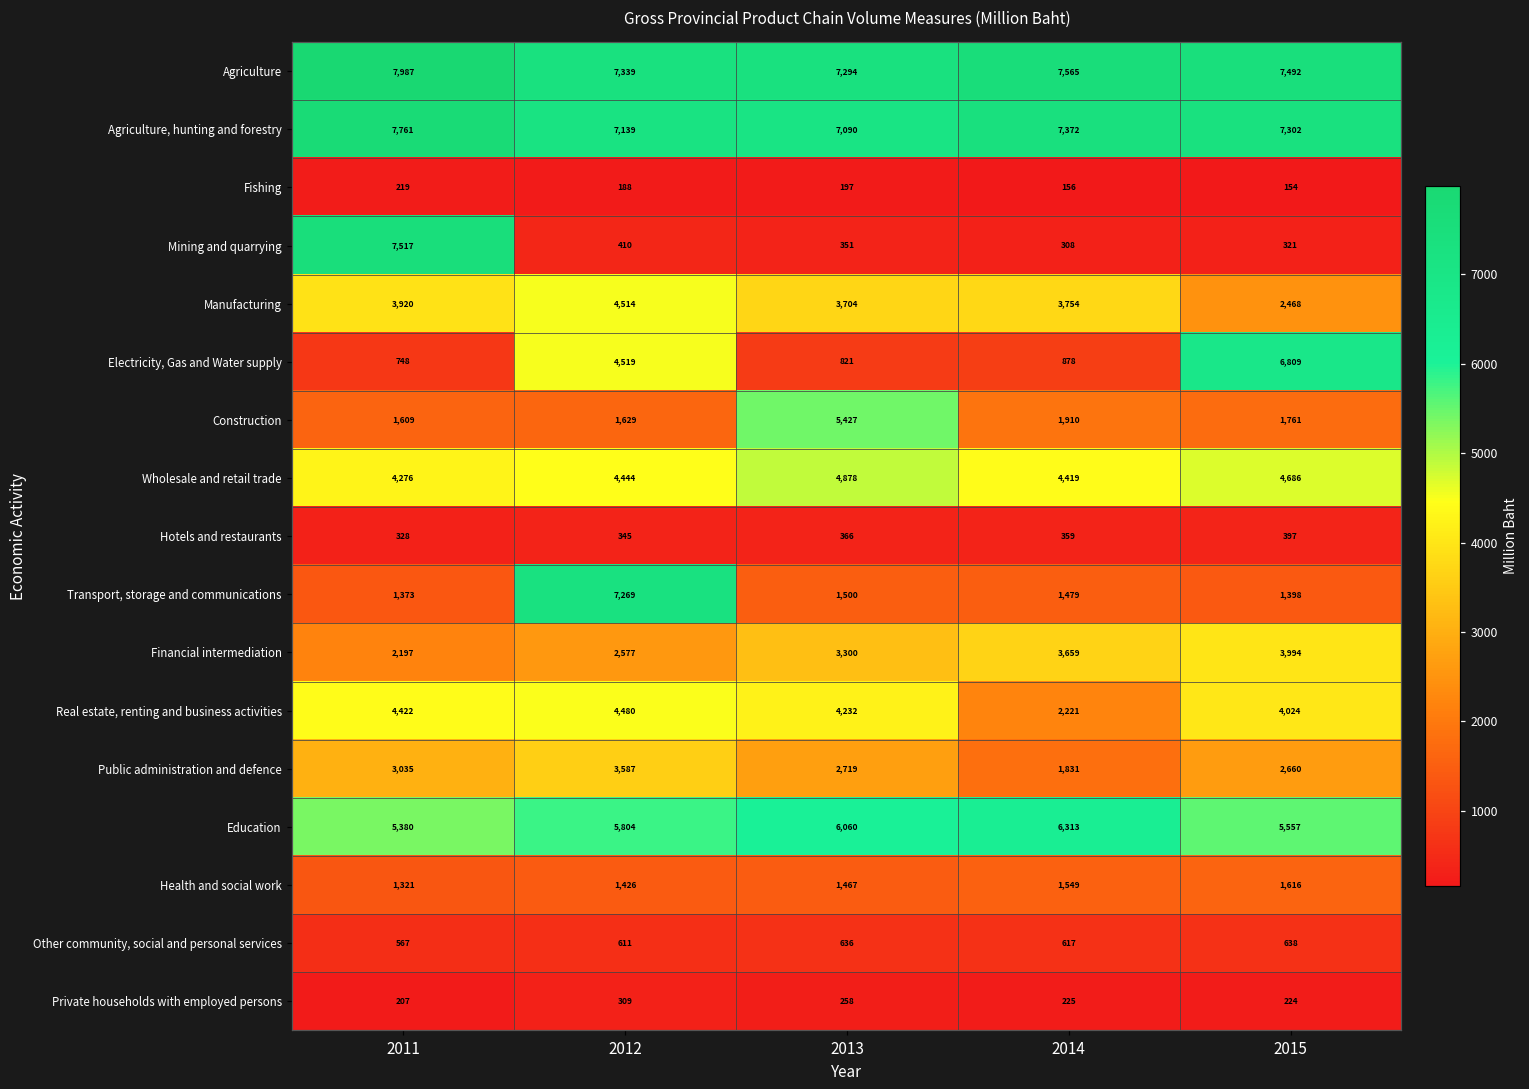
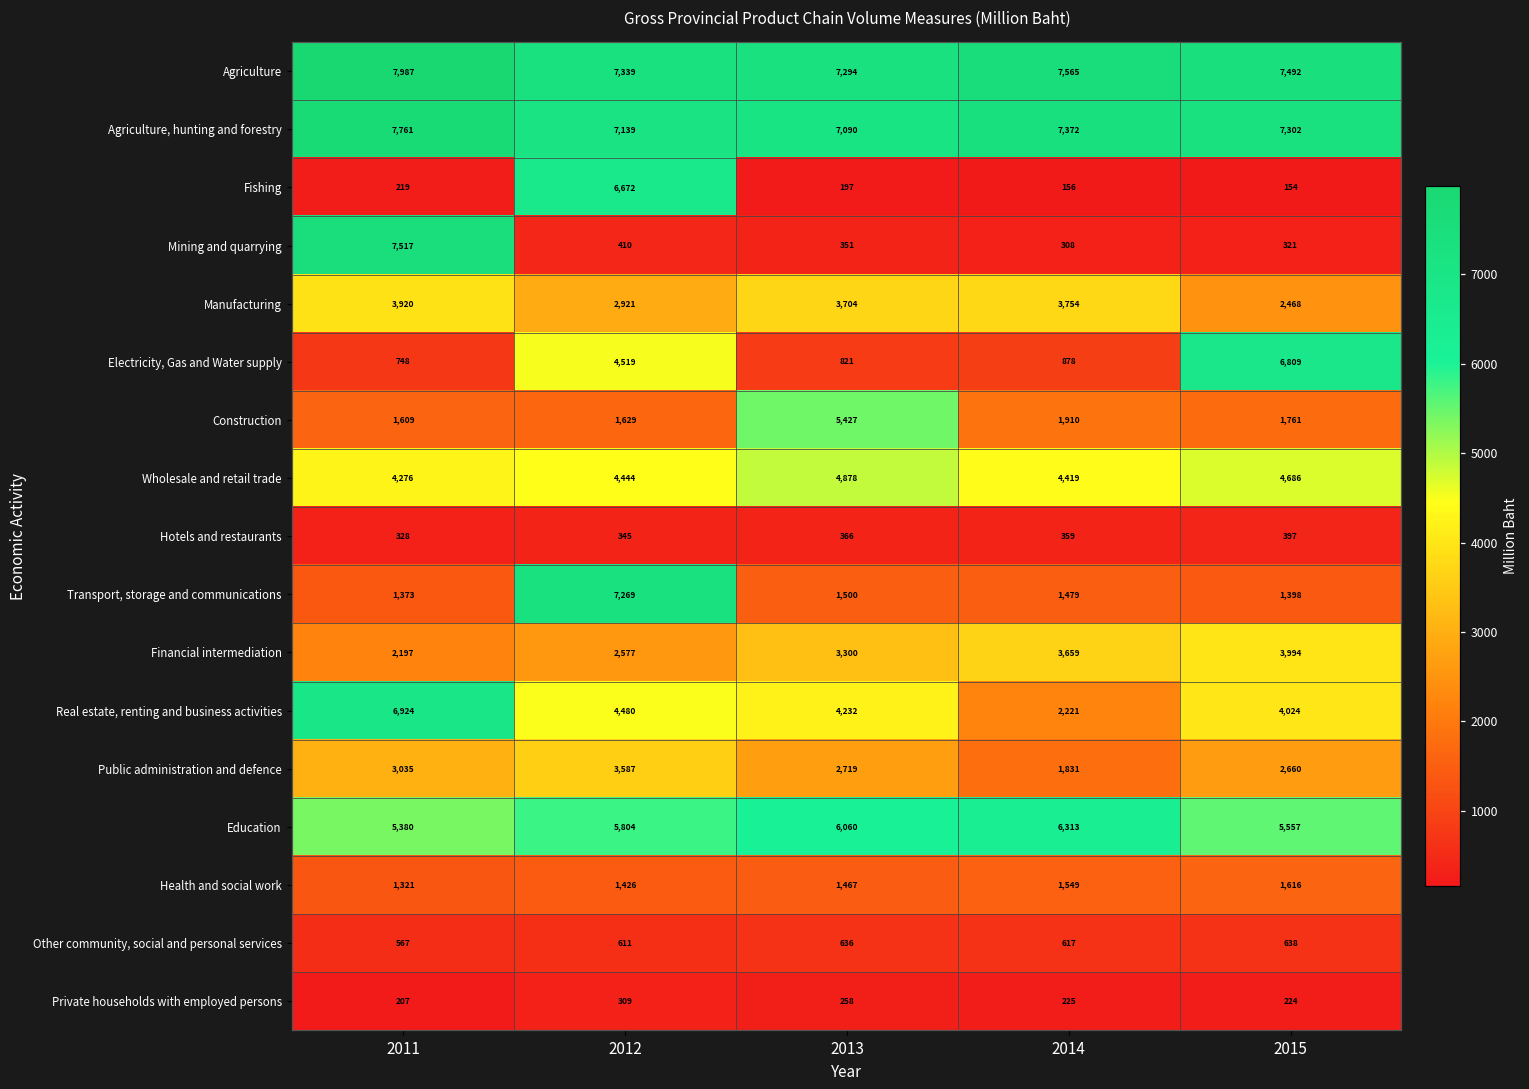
Fishing, 2012: 188 -> 6,672
Manufacturing, 2012: 4,514 -> 2,921
Real estate, renting and business activities, 2011: 4,422 -> 6,924
